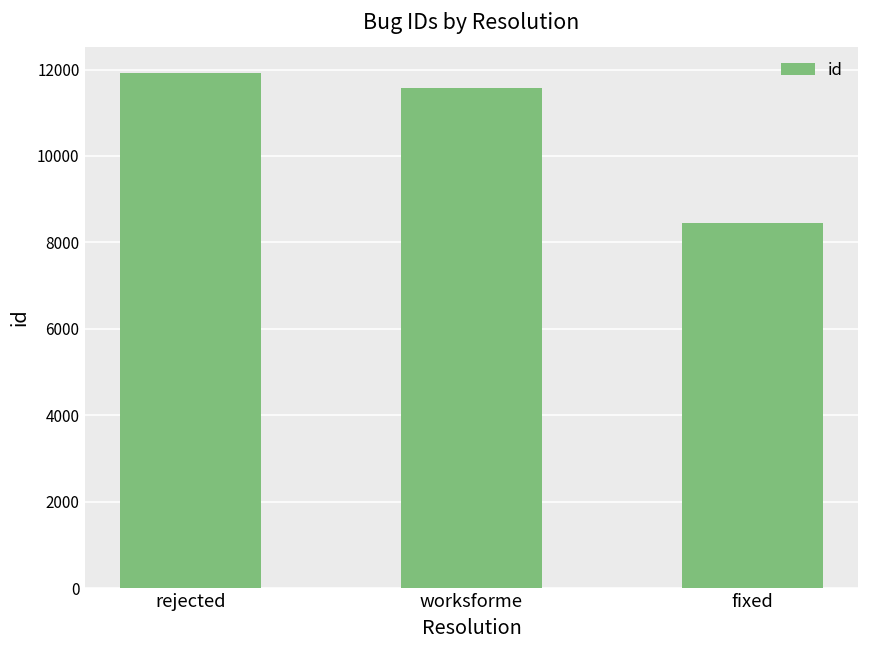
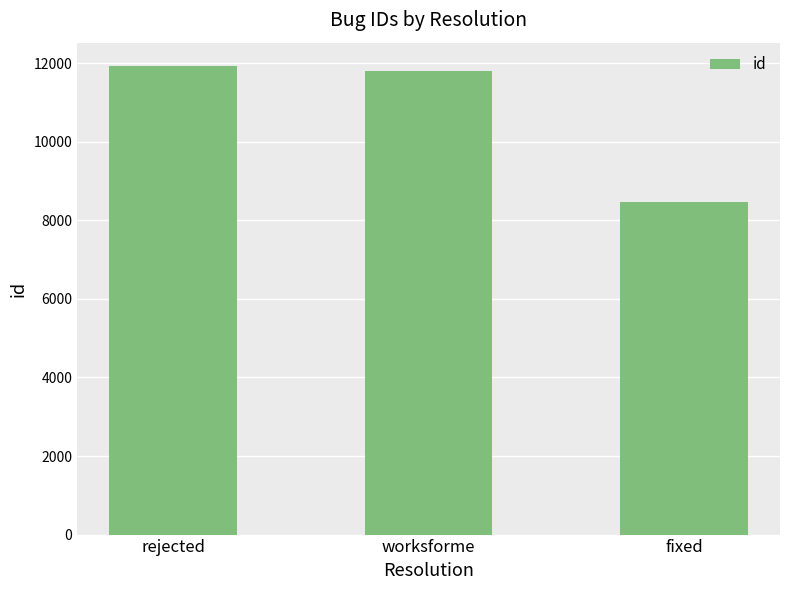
worksforme: 11600 -> 11800
